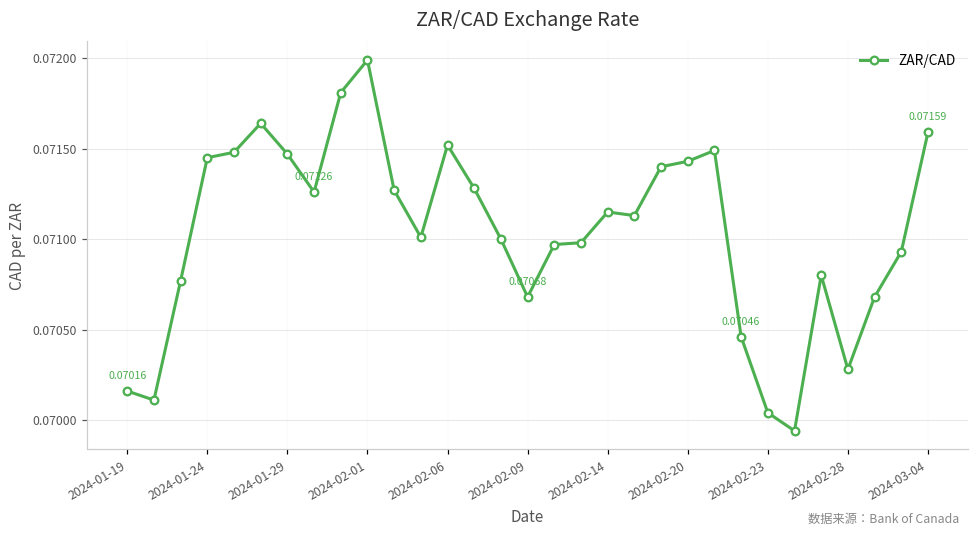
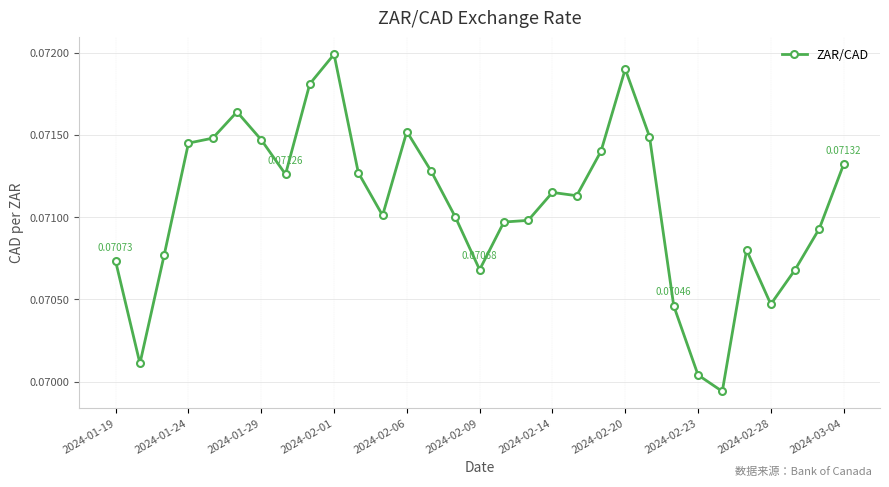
2024-01-19: 0.07016 -> 0.07073
2024-02-20: 0.07143 -> 0.07190
2024-02-28: 0.07028 -> 0.07047
2024-03-04: 0.07159 -> 0.07132
